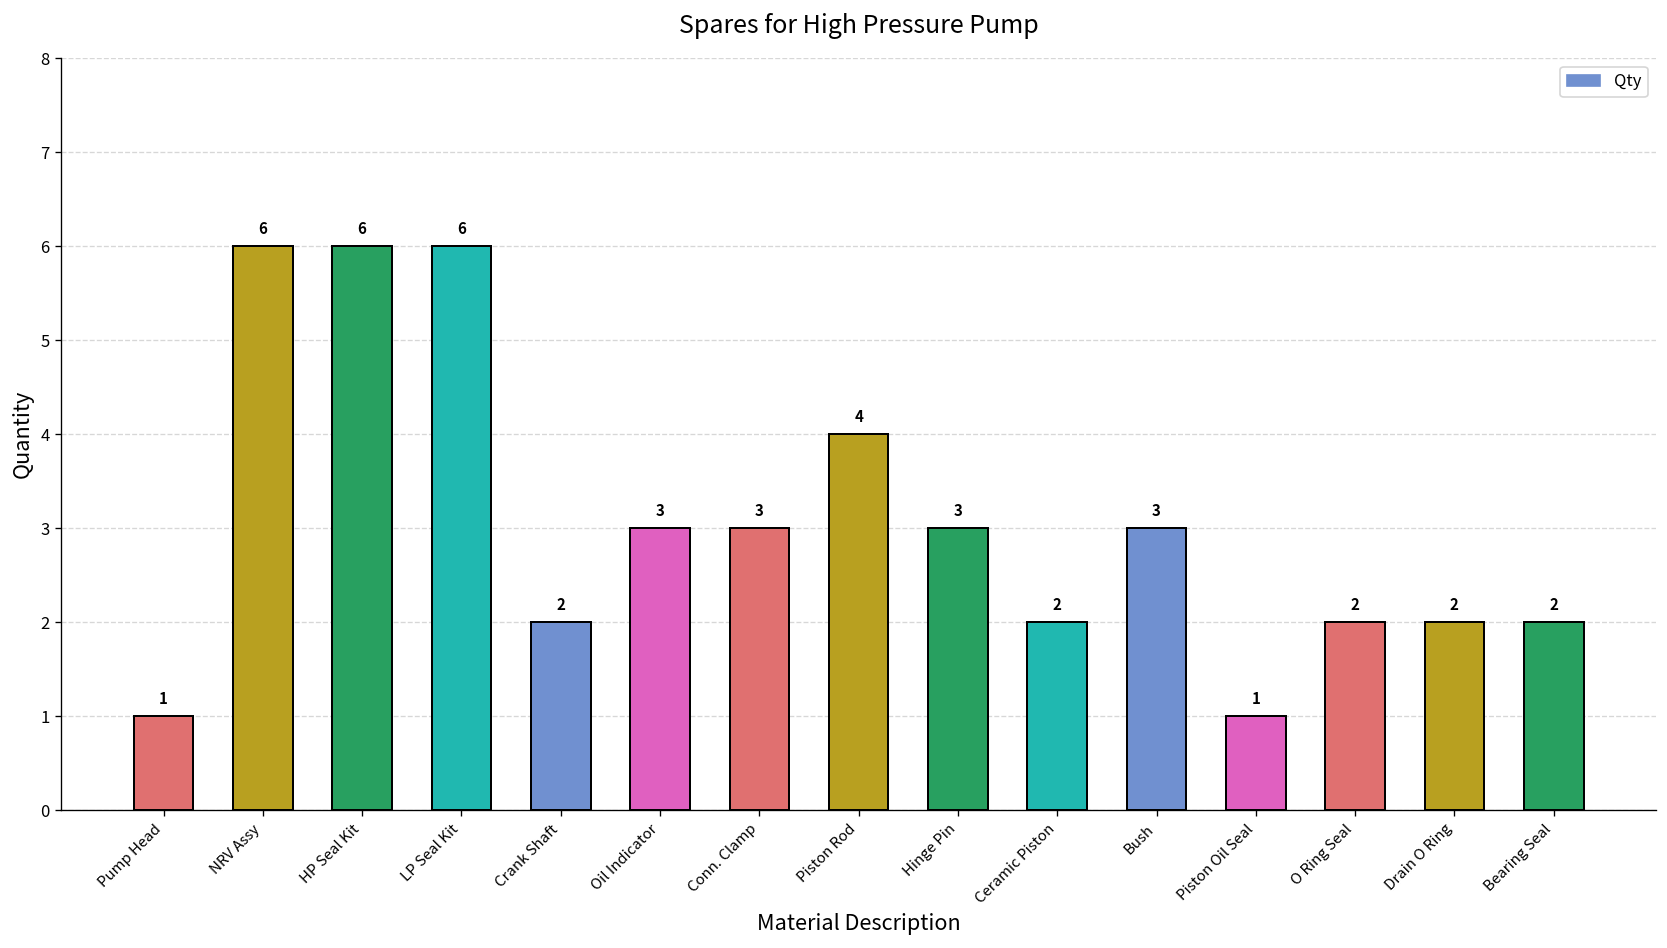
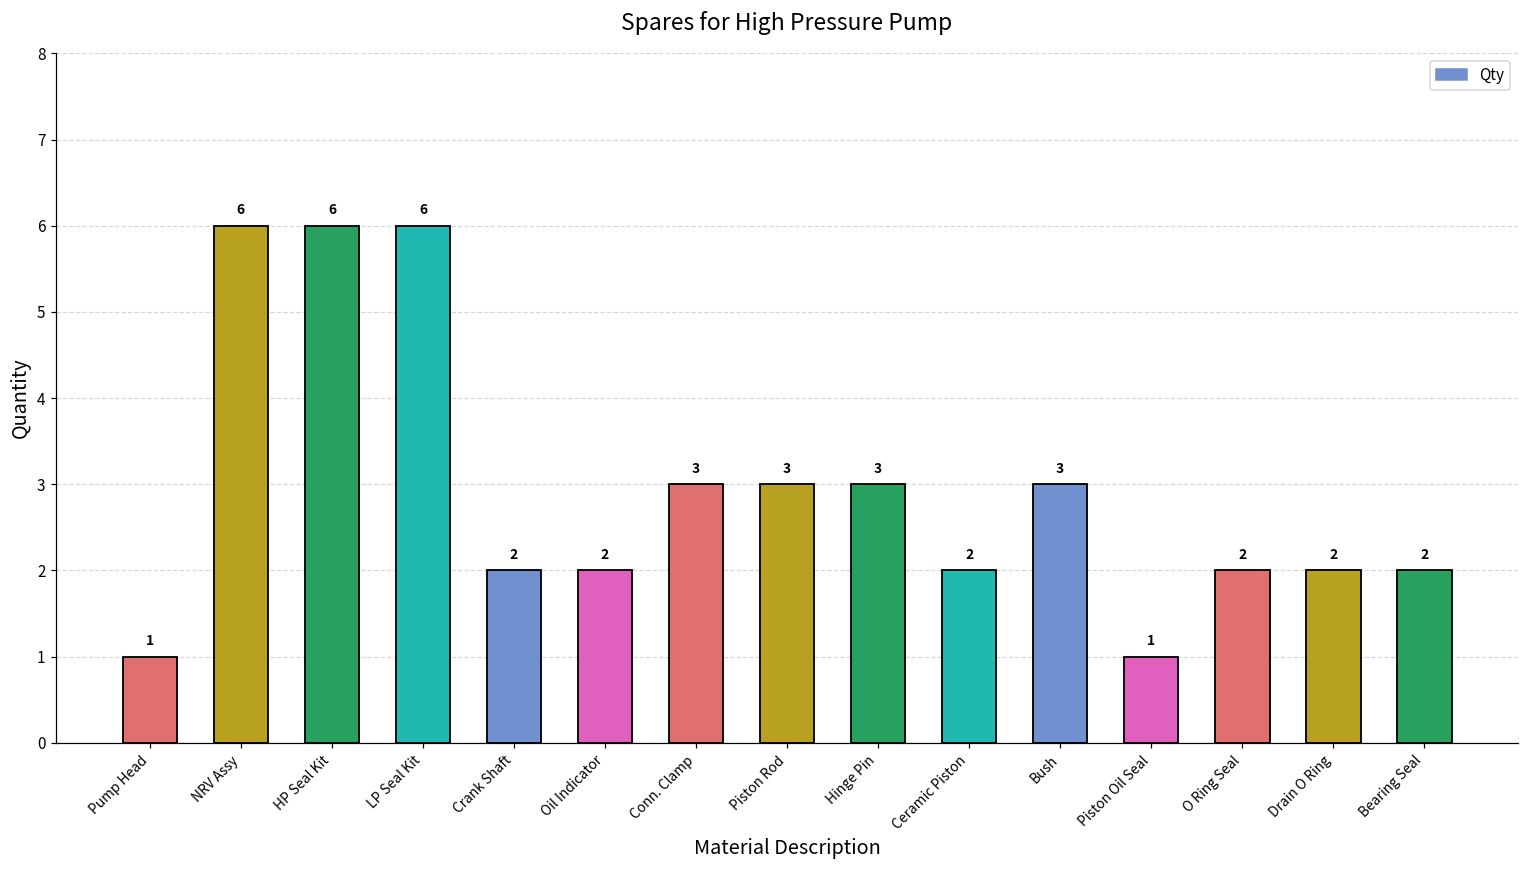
Oil Indicator: 3 -> 2
Piston Rod: 4 -> 3
